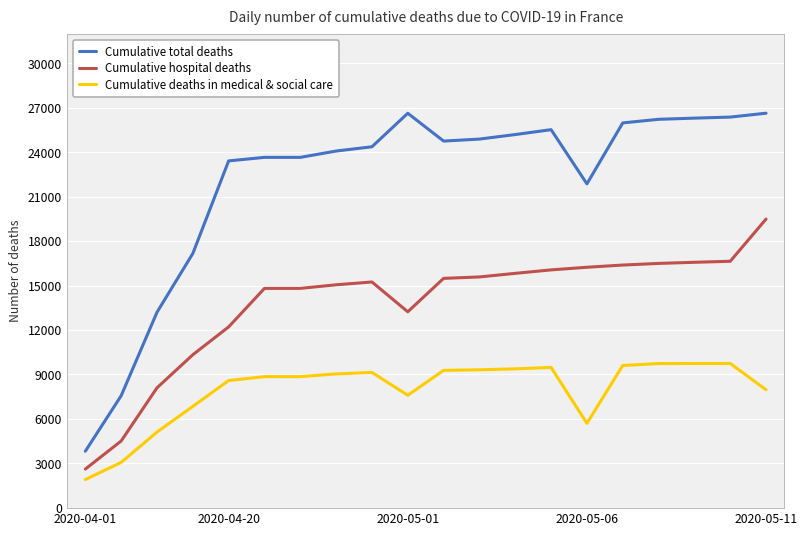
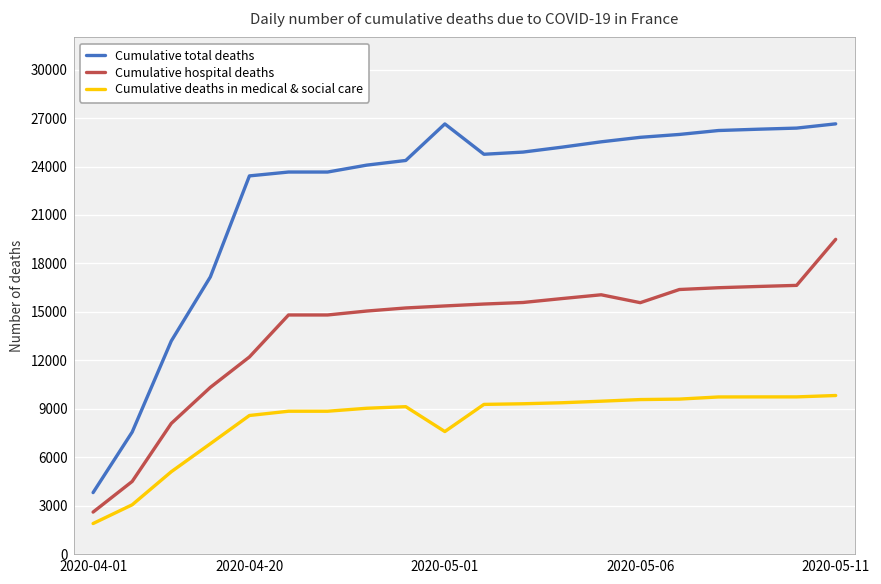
Cumulative hospital deaths, 2020-05-01: 13200 -> 15400
Cumulative total deaths, 2020-05-06: 21900 -> 25800
Cumulative hospital deaths, 2020-05-06: 16200 -> 15600
Cumulative deaths in medical & social care, 2020-05-06: 5700 -> 9600
Cumulative deaths in medical & social care, 2020-05-11: 8000 -> 9800
